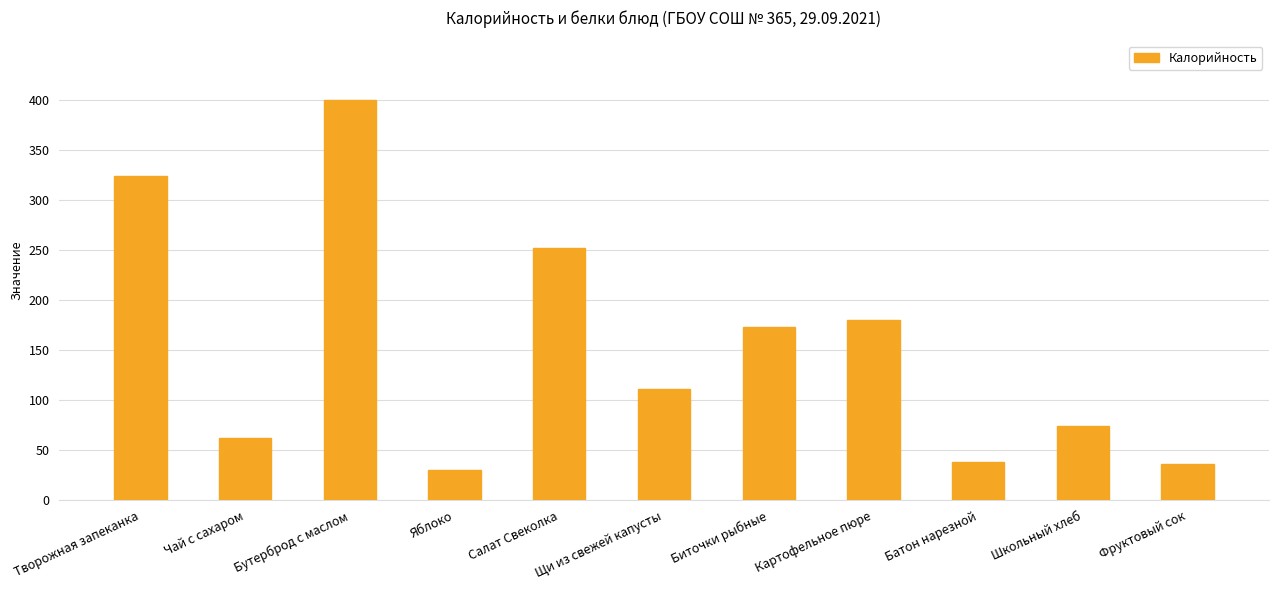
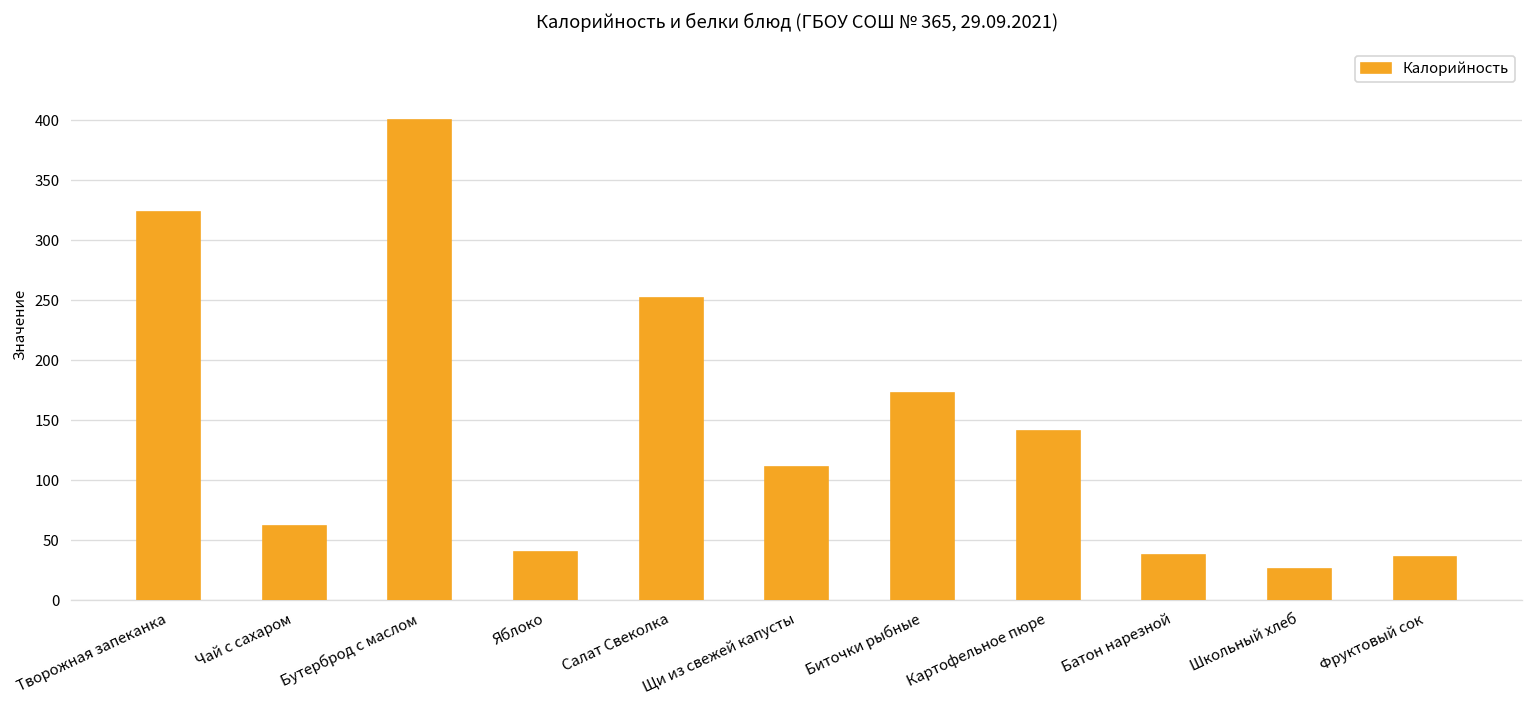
Яблоко: 30 -> 40
Картофельное пюре: 180 -> 140
Школьный хлеб: 70 -> 30
